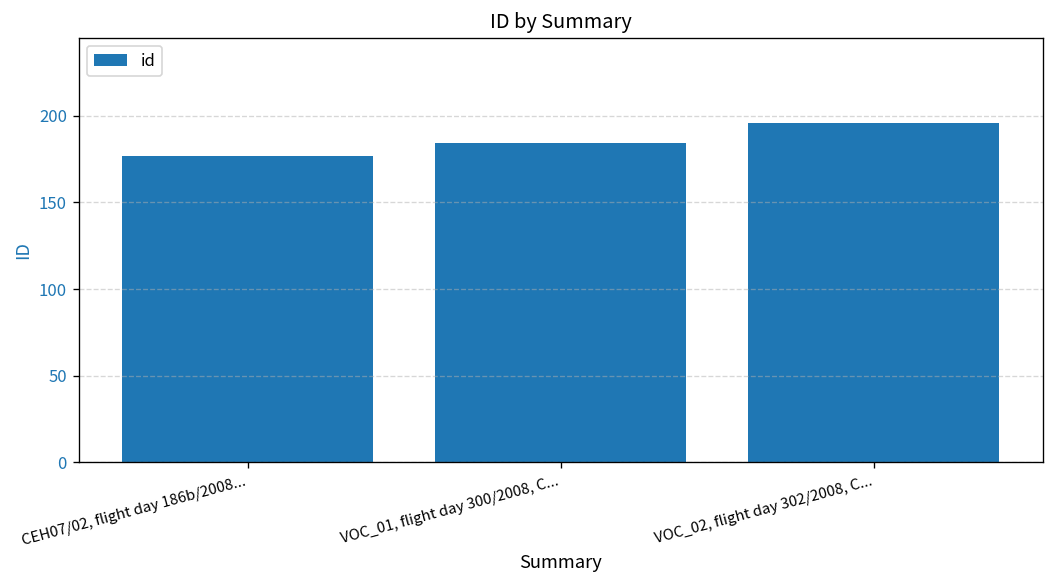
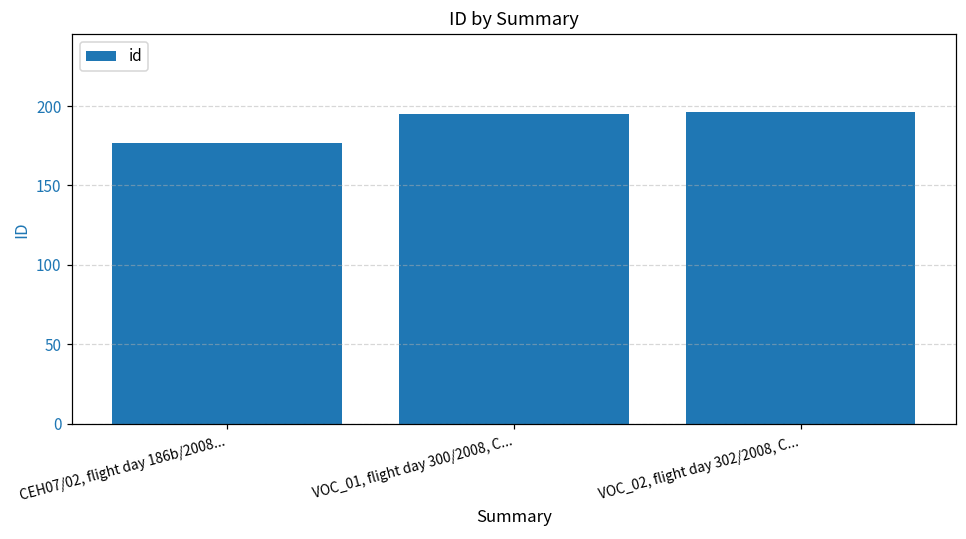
VOC_01, flight day 300/2008, C...: 184 -> 195
